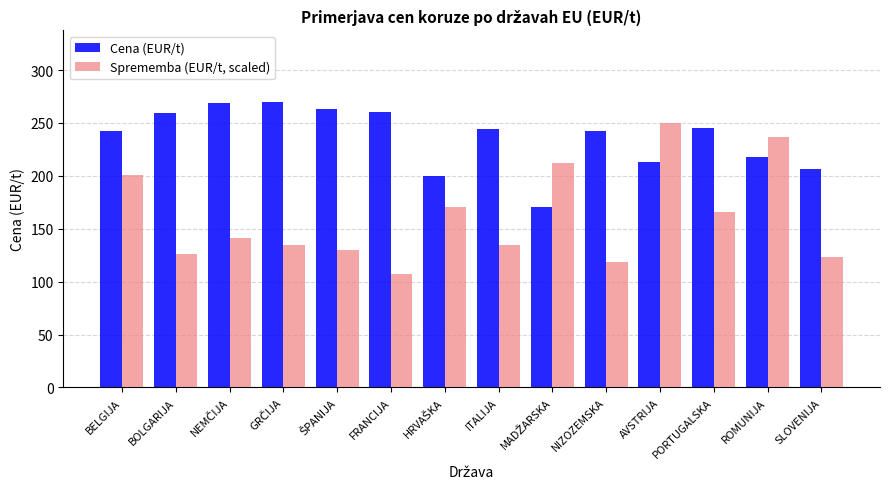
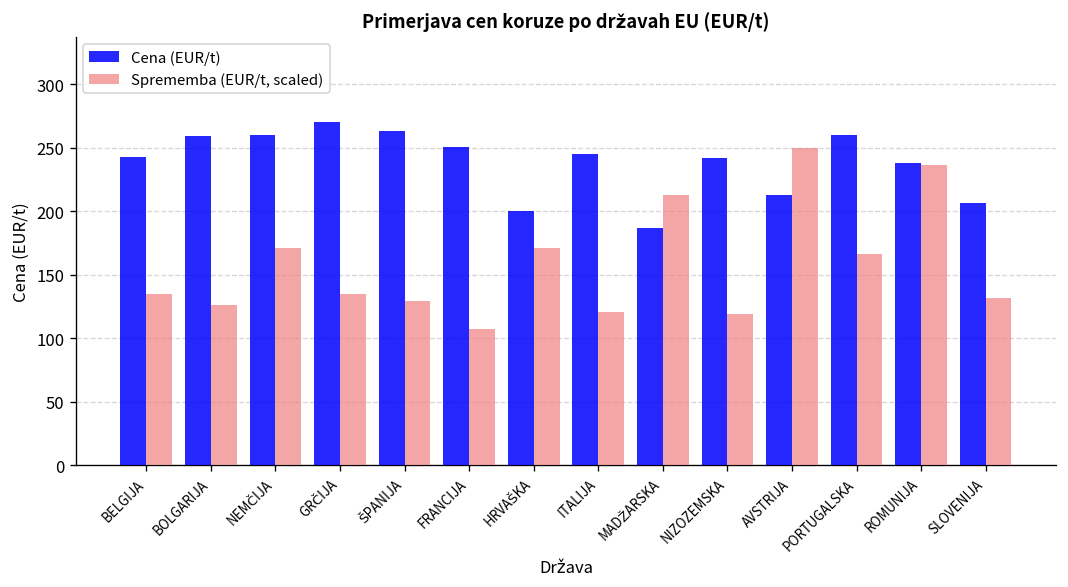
Sprememba (EUR/t, scaled), BELGIJA: 201 -> 135
Cena (EUR/t), NEMČIJA: 269 -> 260
Sprememba (EUR/t, scaled), NEMČIJA: 141 -> 171
Cena (EUR/t), FRANCIJA: 260 -> 251
Sprememba (EUR/t, scaled), ITALIJA: 135 -> 121
Cena (EUR/t), MADŽARSKA: 170 -> 187
Cena (EUR/t), PORTUGALSKA: 245 -> 260
Cena (EUR/t), ROMUNIJA: 218 -> 238
Sprememba (EUR/t, scaled), SLOVENIJA: 123 -> 132
